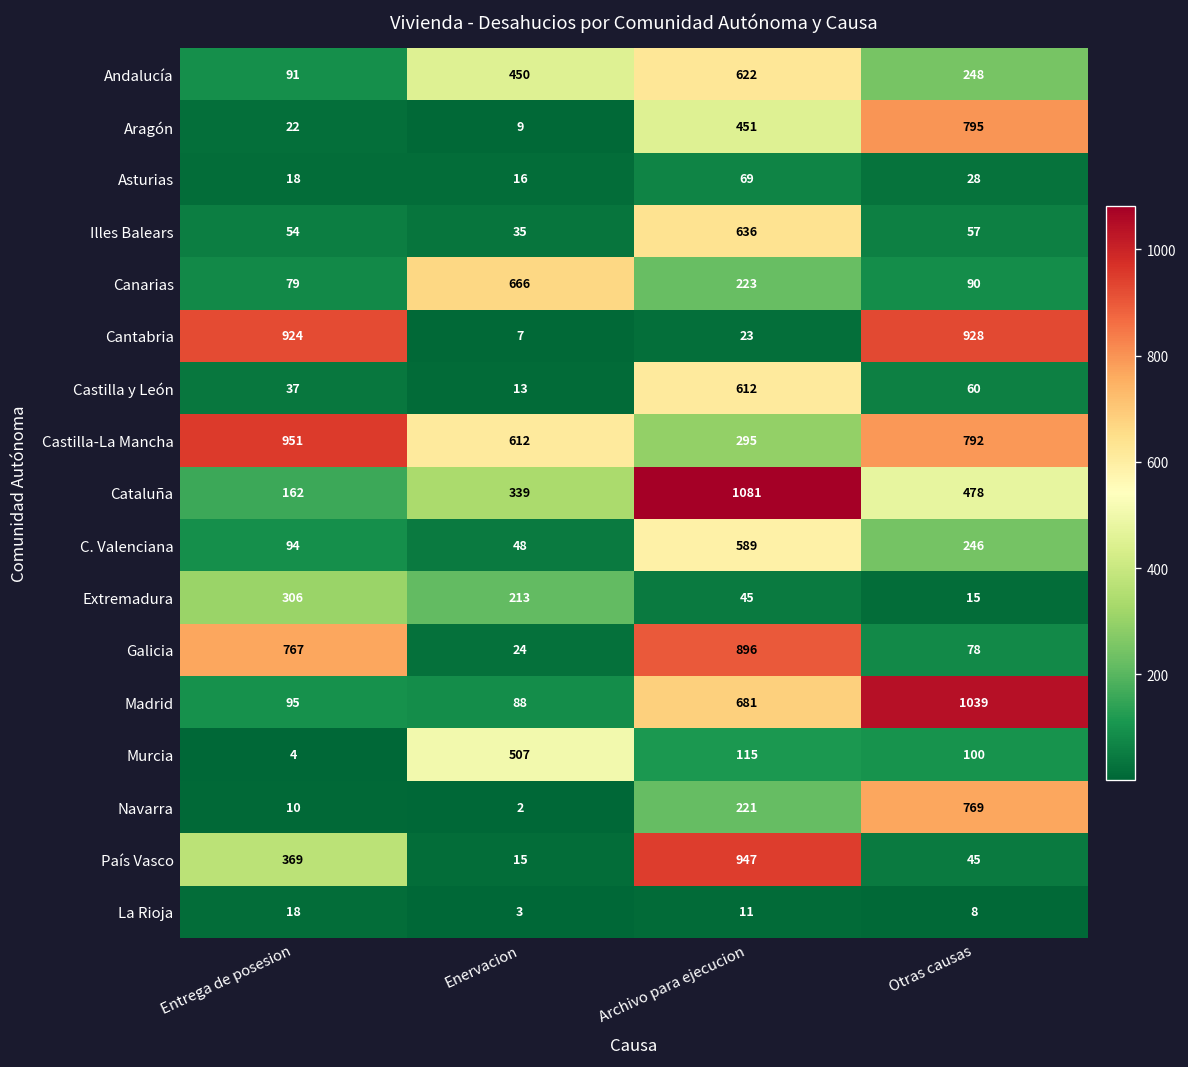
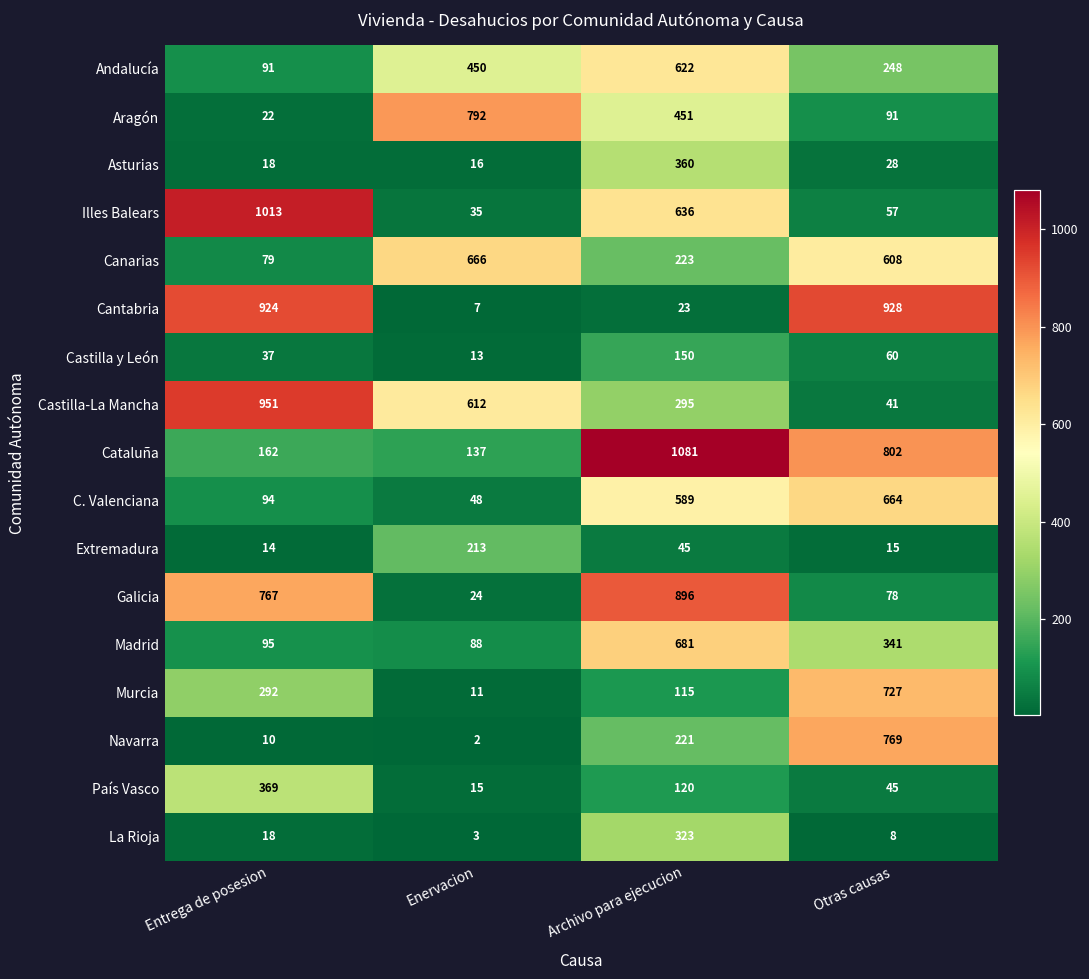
Aragón, Enervacion: 9 -> 792
Aragón, Otras causas: 795 -> 91
Asturias, Archivo para ejecucion: 69 -> 360
Illes Balears, Entrega de posesion: 54 -> 1013
Canarias, Otras causas: 90 -> 608
Castilla y León, Archivo para ejecucion: 612 -> 150
Castilla-La Mancha, Otras causas: 792 -> 41
Cataluña, Enervacion: 339 -> 137
Cataluña, Otras causas: 478 -> 802
C. Valenciana, Otras causas: 246 -> 664
Extremadura, Entrega de posesion: 306 -> 14
Madrid, Otras causas: 1039 -> 341
Murcia, Entrega de posesion: 4 -> 292
Murcia, Enervacion: 507 -> 11
Murcia, Otras causas: 100 -> 727
País Vasco, Archivo para ejecucion: 947 -> 120
La Rioja, Archivo para ejecucion: 11 -> 323
